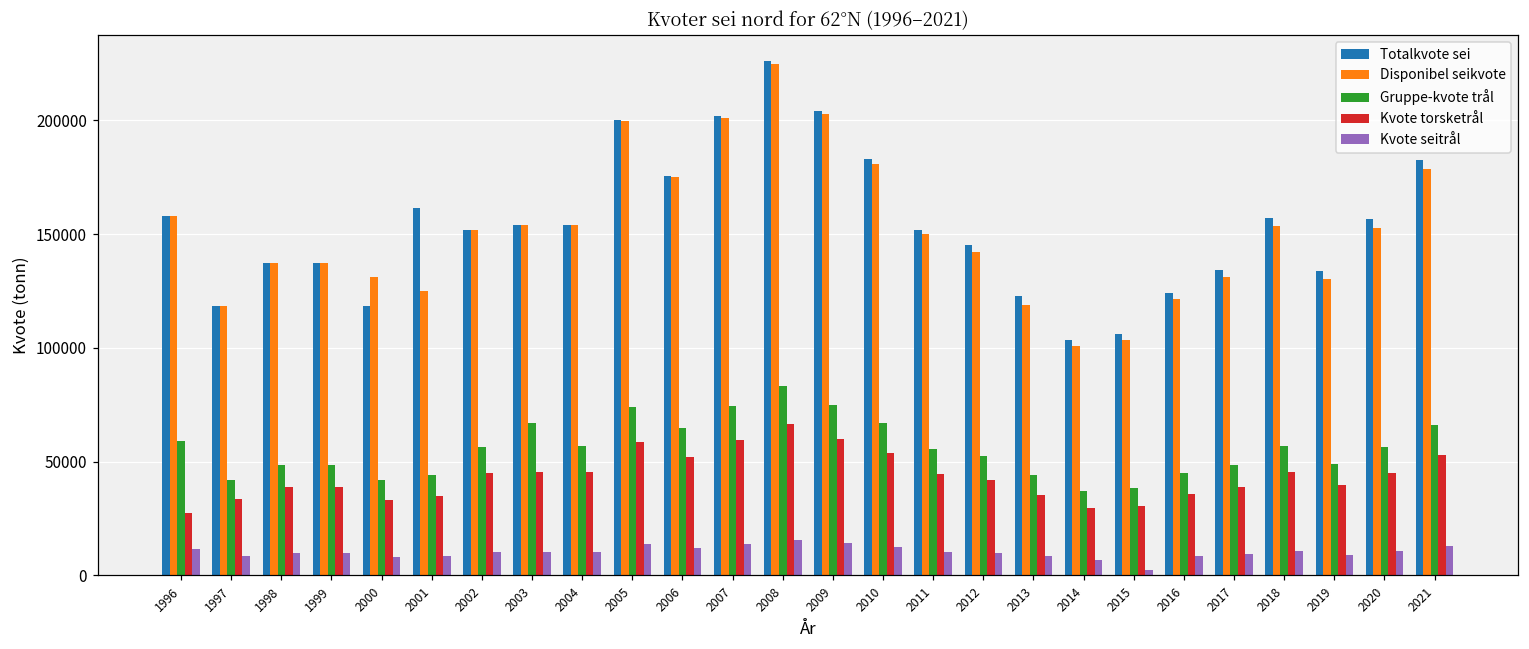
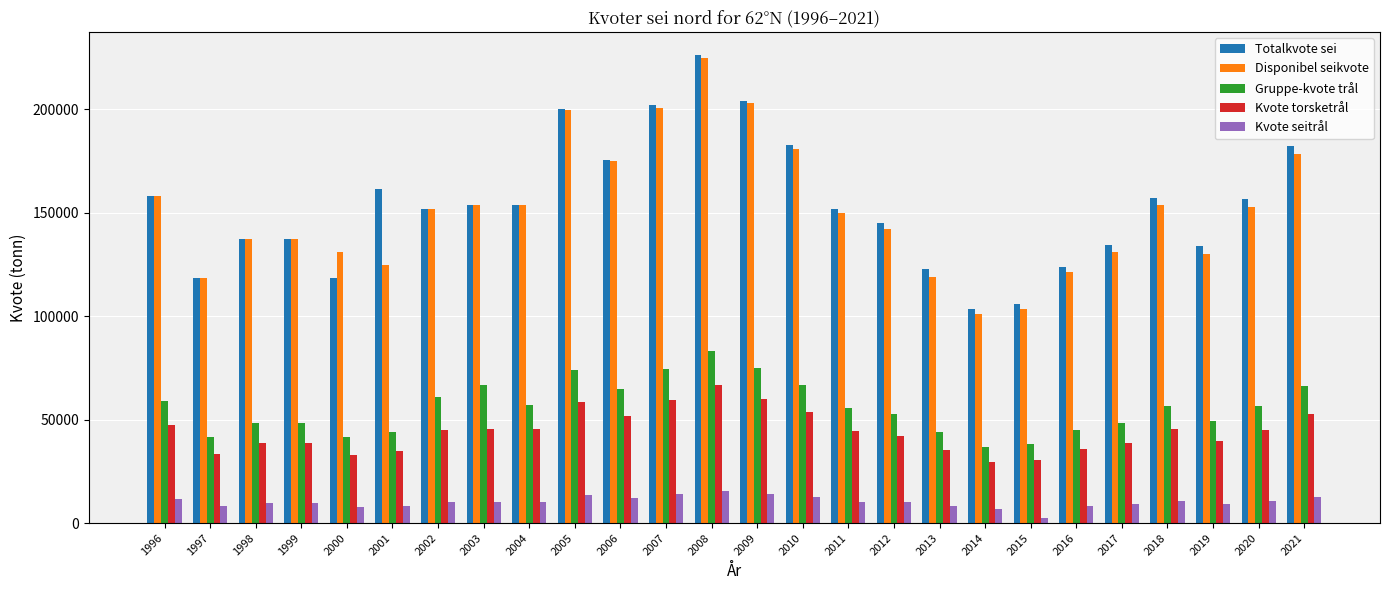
Kvote torsketrål, 1996: 28000 -> 47000
Gruppe-kvote trål, 2002: 56000 -> 61000
